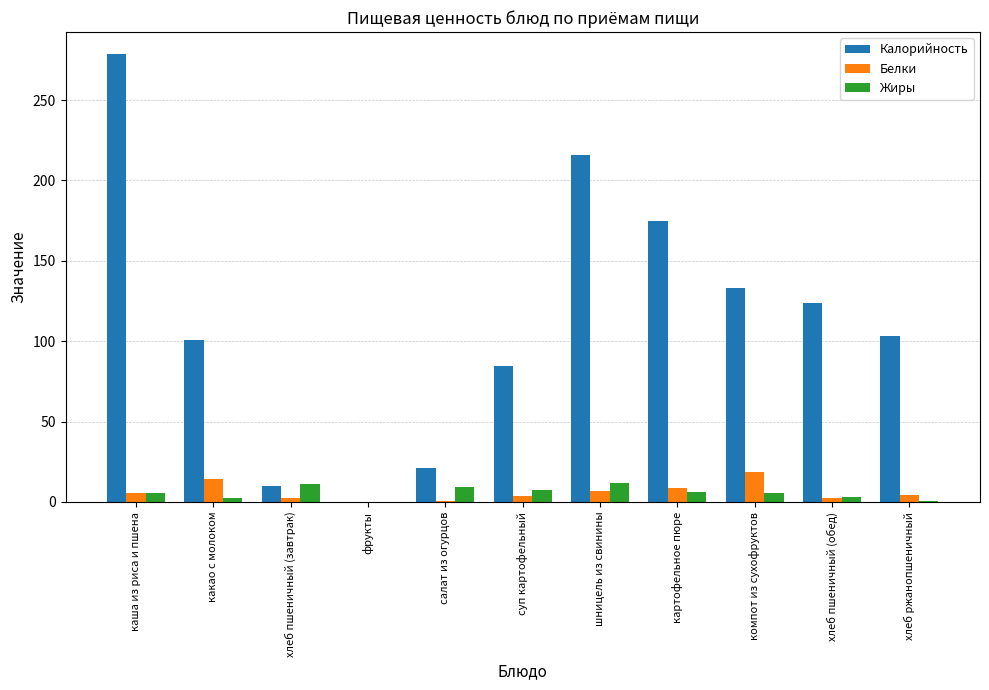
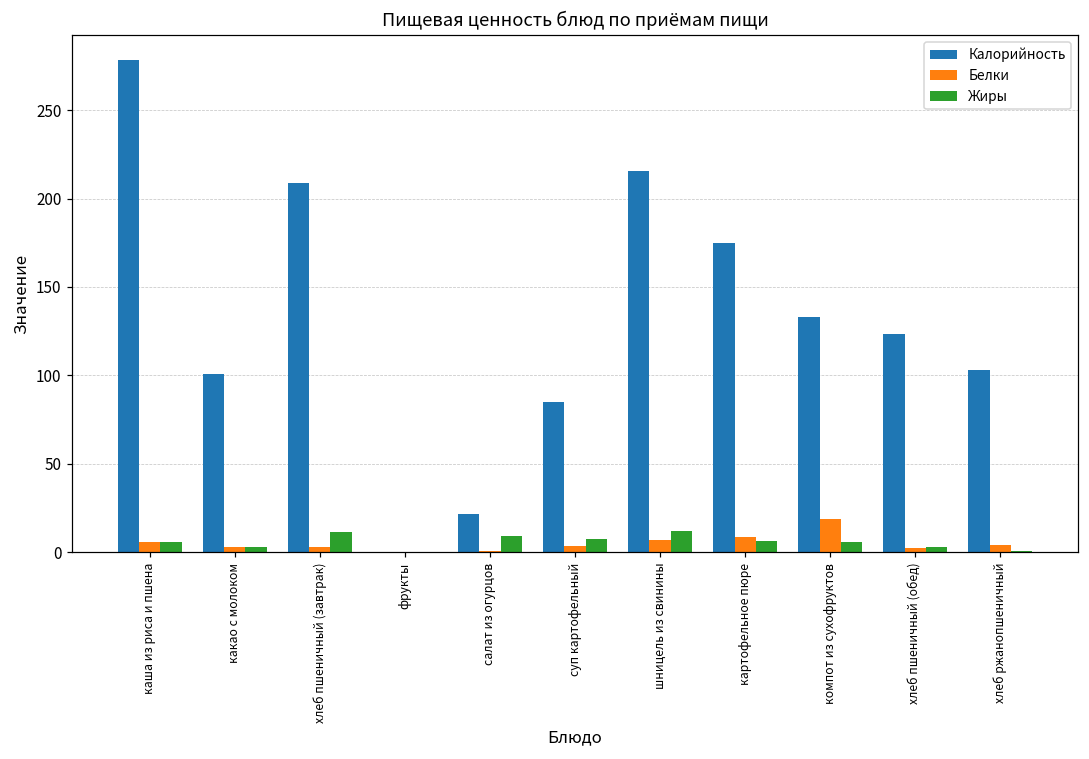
Белки, какао с молоком: 14 -> 3
Калорийность, хлеб пшеничный (завтрак): 10 -> 209
